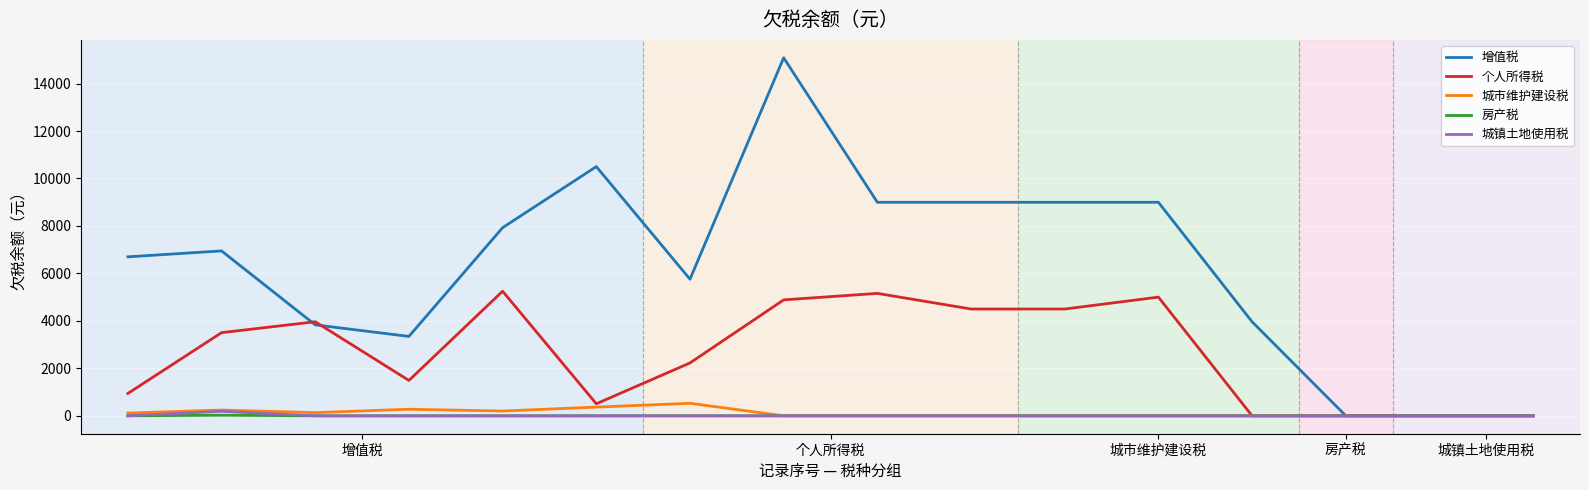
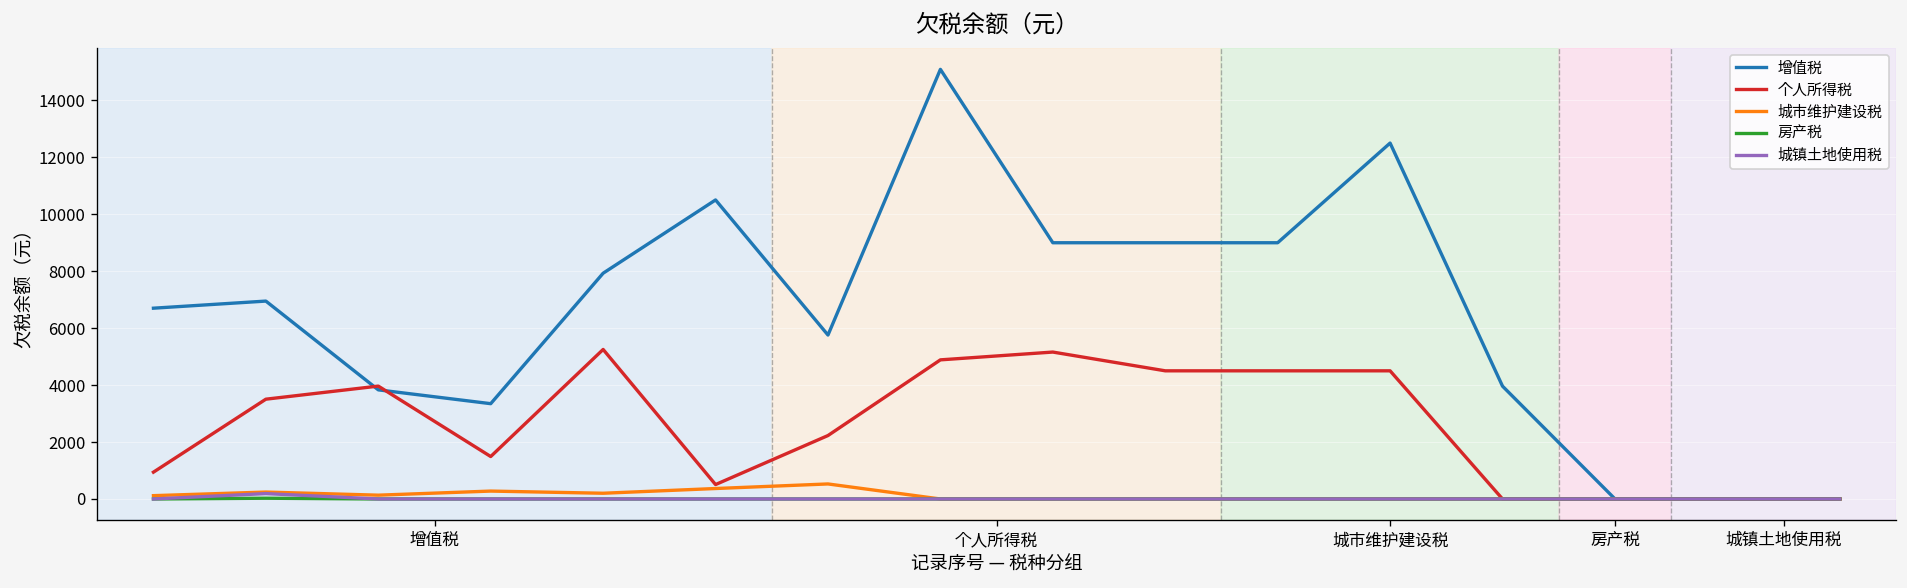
增值税, 城市维护建设税: 9000 -> 12500
个人所得税, 城市维护建设税: 5000 -> 4500
